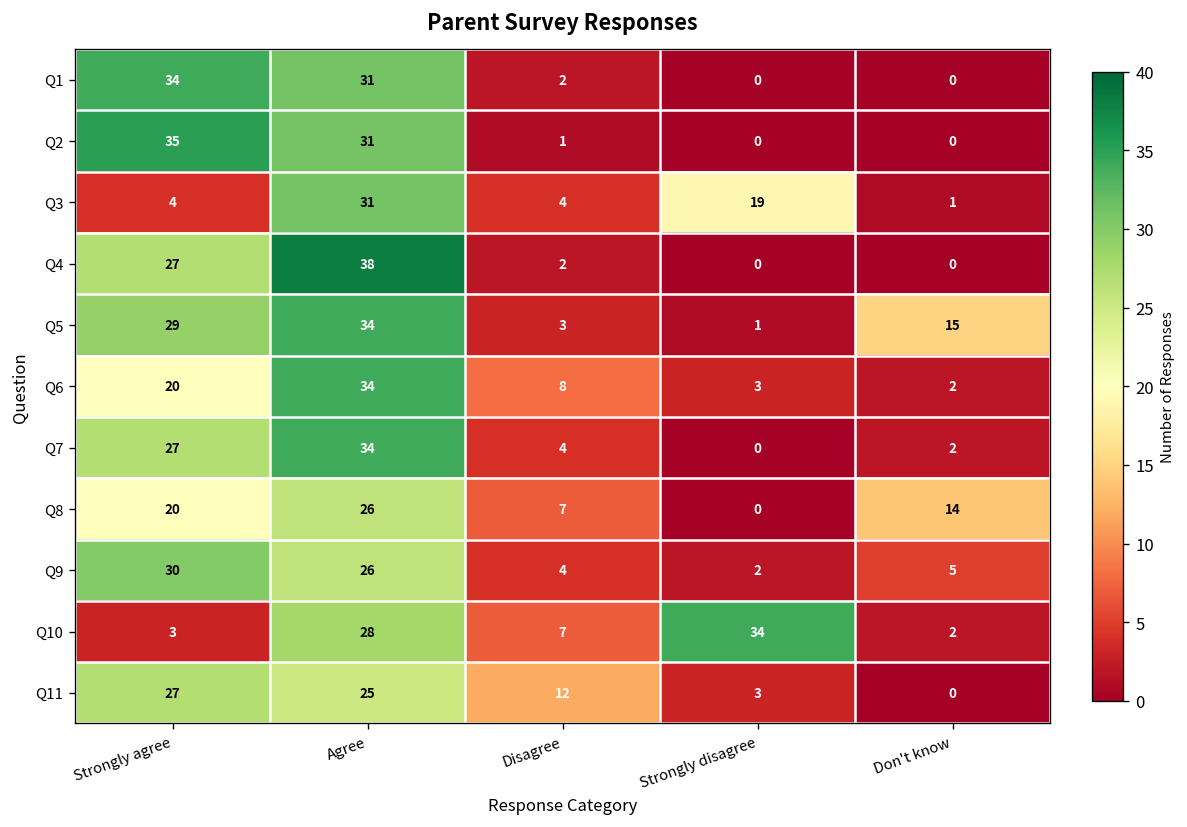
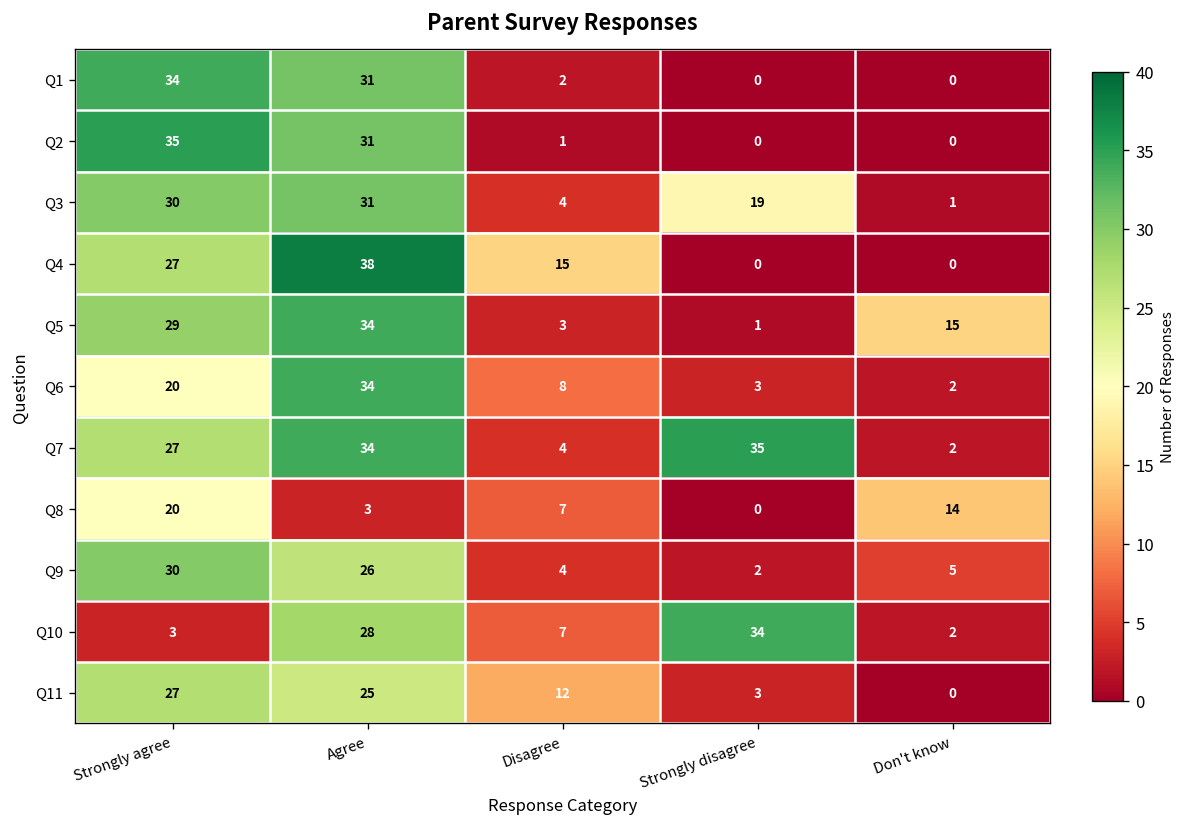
Q3, Strongly agree: 4 -> 30
Q4, Disagree: 2 -> 15
Q7, Strongly disagree: 0 -> 35
Q8, Agree: 26 -> 3
